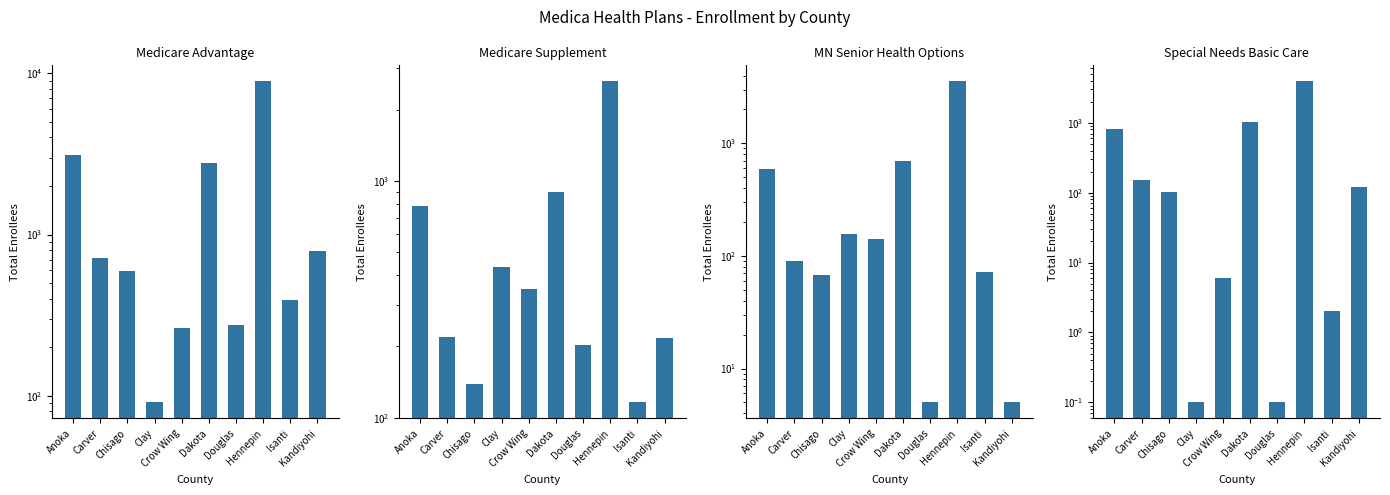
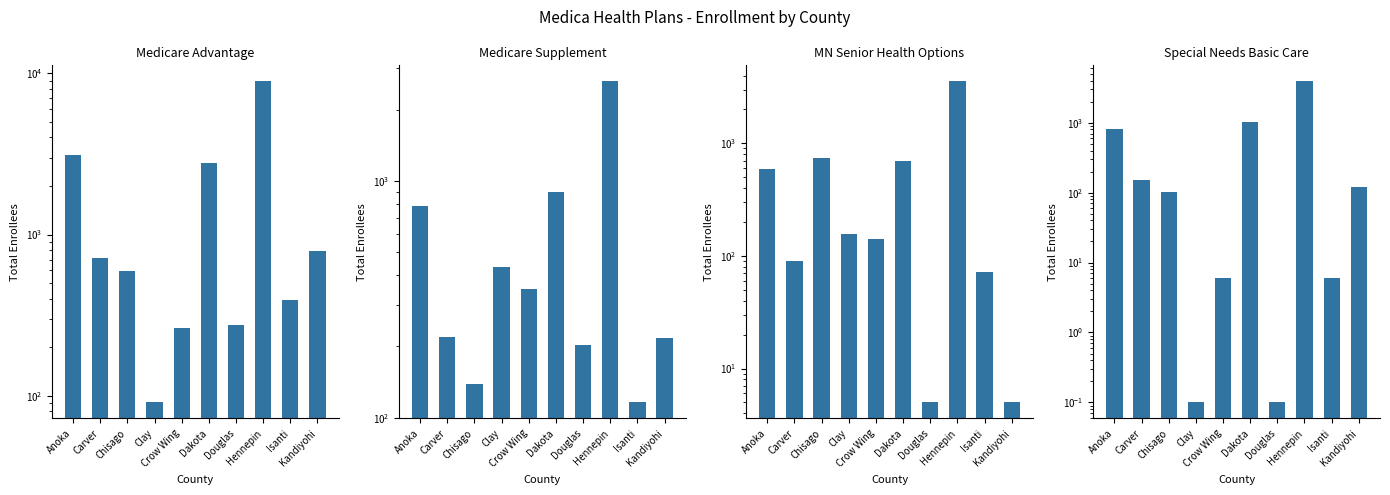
MN Senior Health Options, Chisago: 70 -> 700
Special Needs Basic Care, Isanti: 2 -> 6
